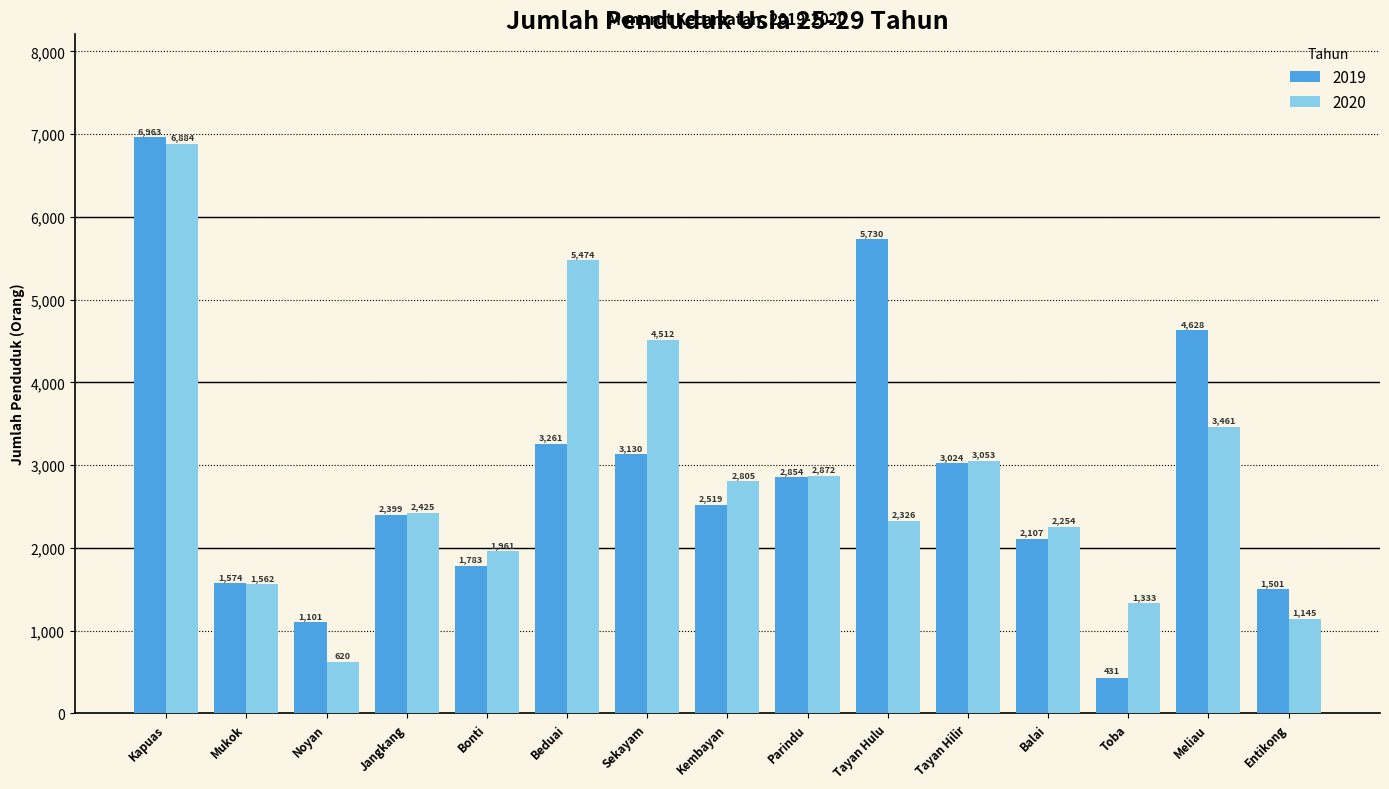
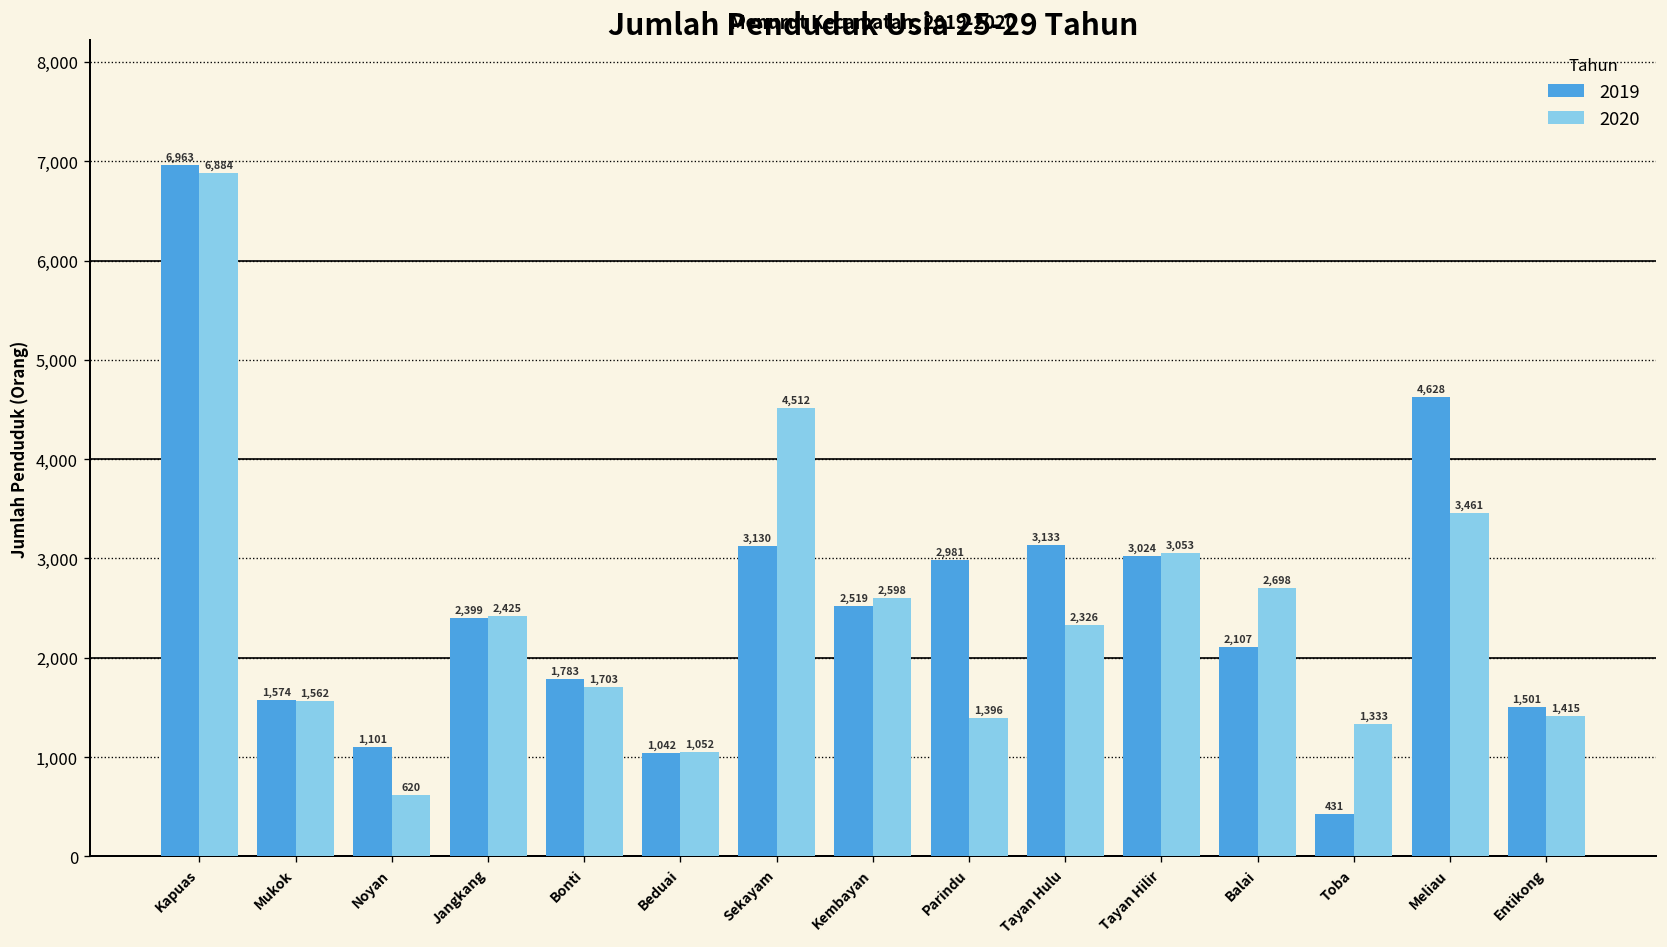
2020, Bonti: 1,961 -> 1,703
2019, Beduai: 3,261 -> 1,042
2020, Beduai: 5,474 -> 1,052
2020, Kembayan: 2,805 -> 2,598
2019, Parindu: 2,854 -> 2,981
2020, Parindu: 2,872 -> 1,396
2019, Tayan Hulu: 5,730 -> 3,133
2020, Balai: 2,254 -> 2,698
2020, Entikong: 1,145 -> 1,415
